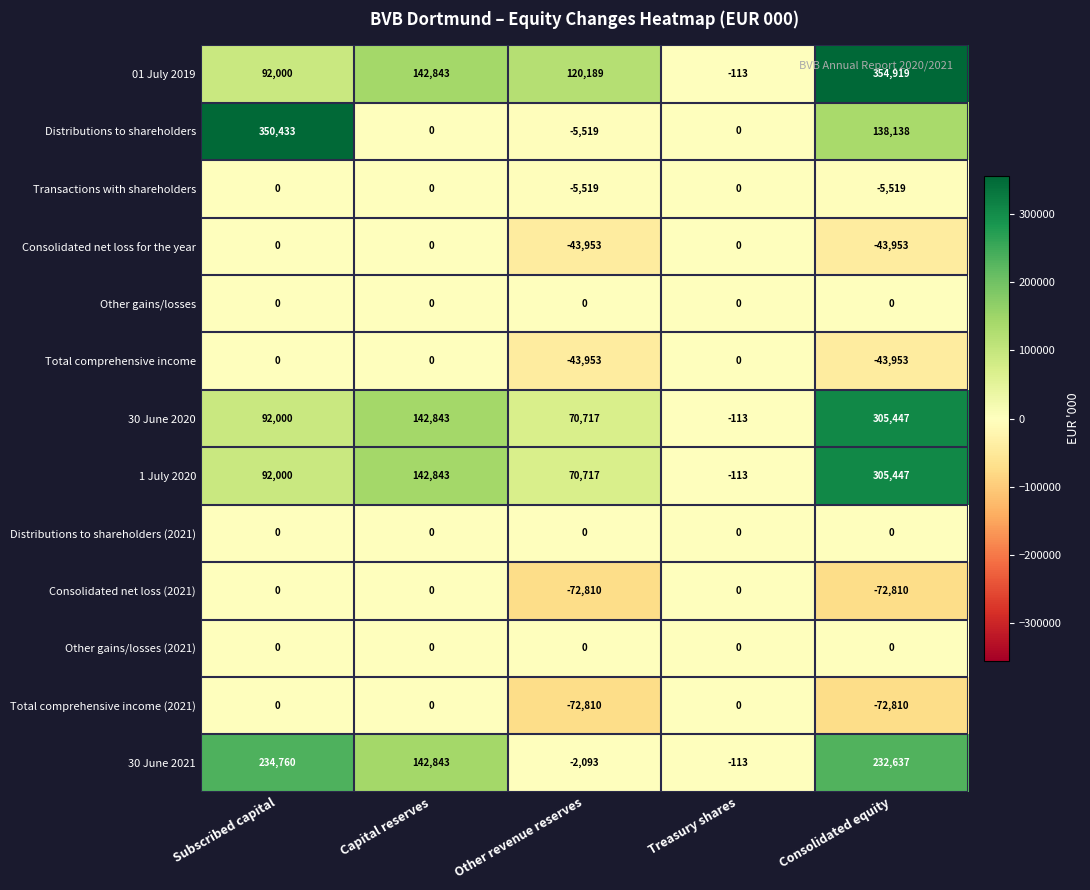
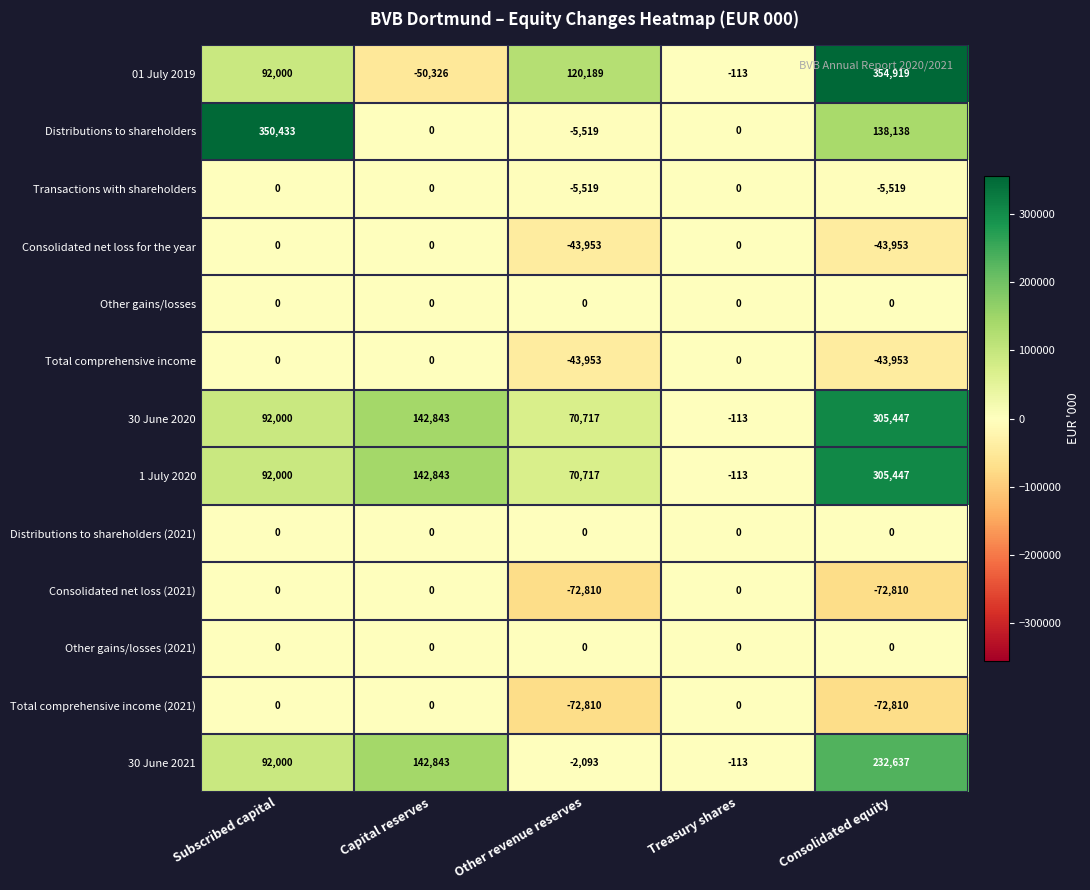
01 July 2019, Capital reserves: 142,843 -> -50,326
30 June 2021, Subscribed capital: 234,760 -> 92,000
